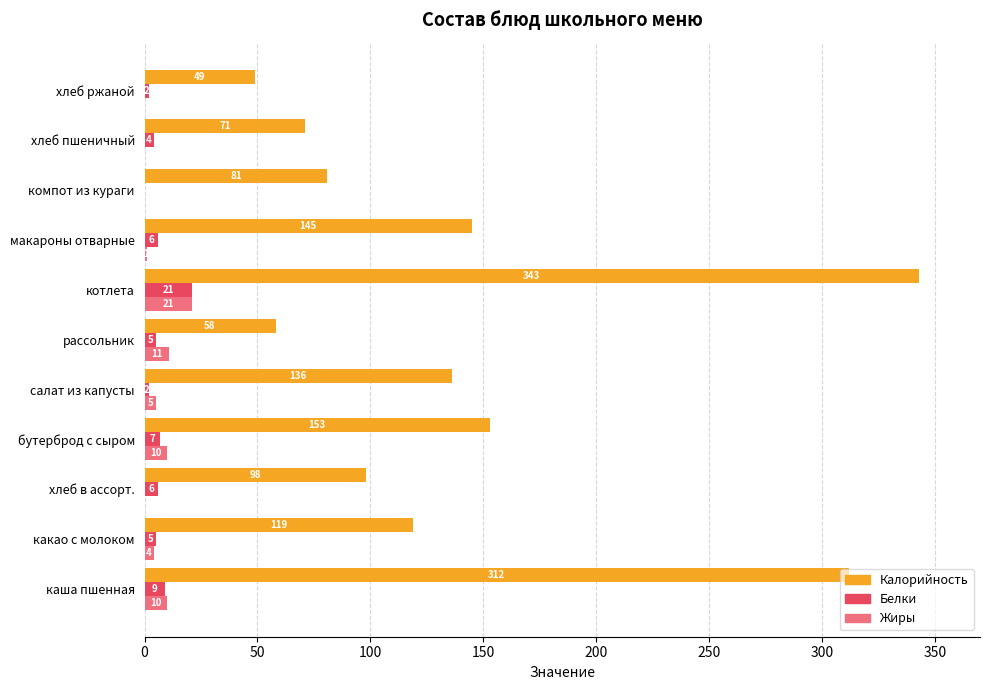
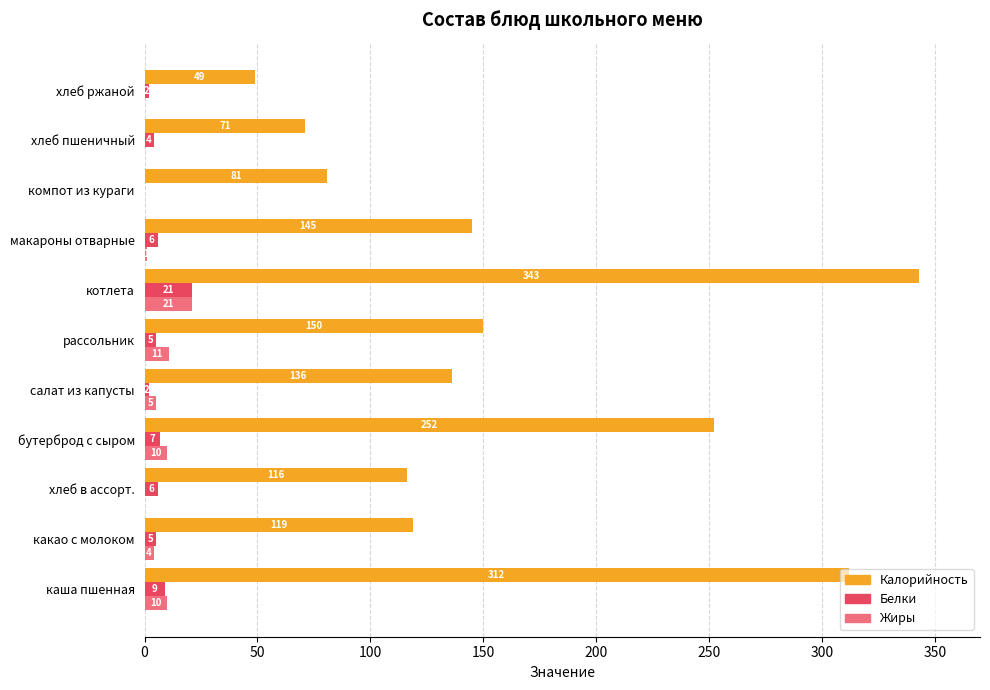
Калорийность, рассольник: 58 -> 150
Калорийность, бутерброд с сыром: 153 -> 252
Калорийность, хлеб в ассорт.: 98 -> 116
